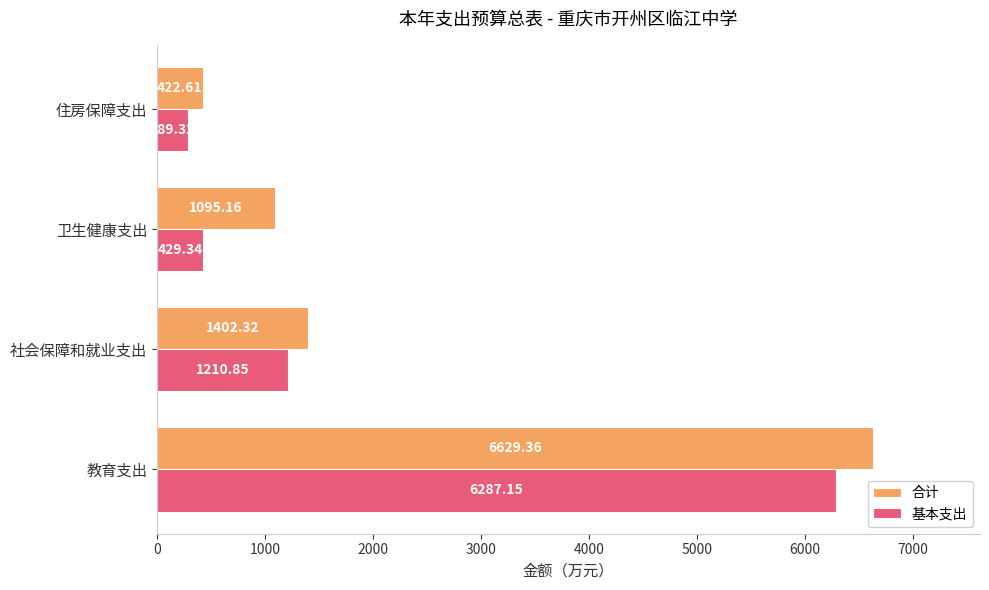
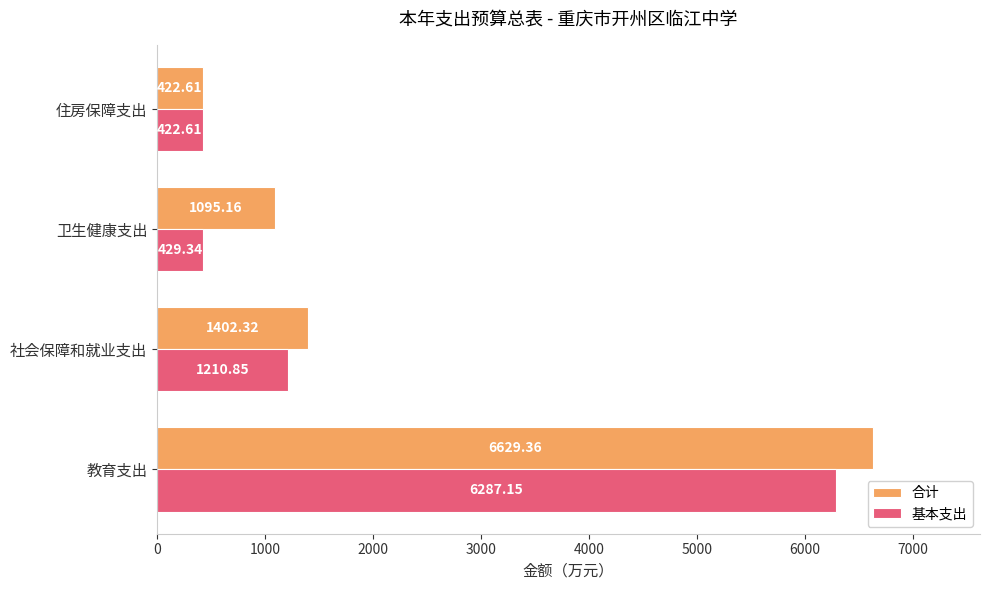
基本支出, 住房保障支出: 289.32 -> 422.61
